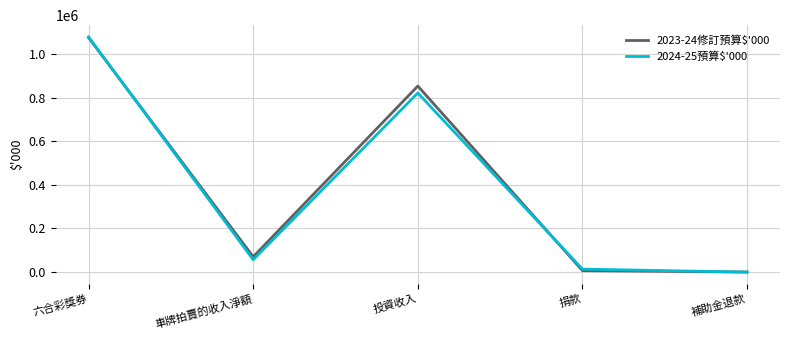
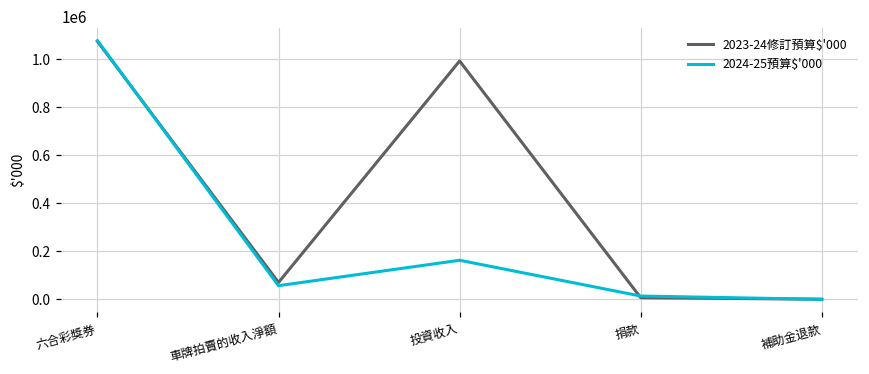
2023-24修訂預算$'000, 投資收入: 850000 -> 990000
2024-25預算$'000, 投資收入: 820000 -> 160000
